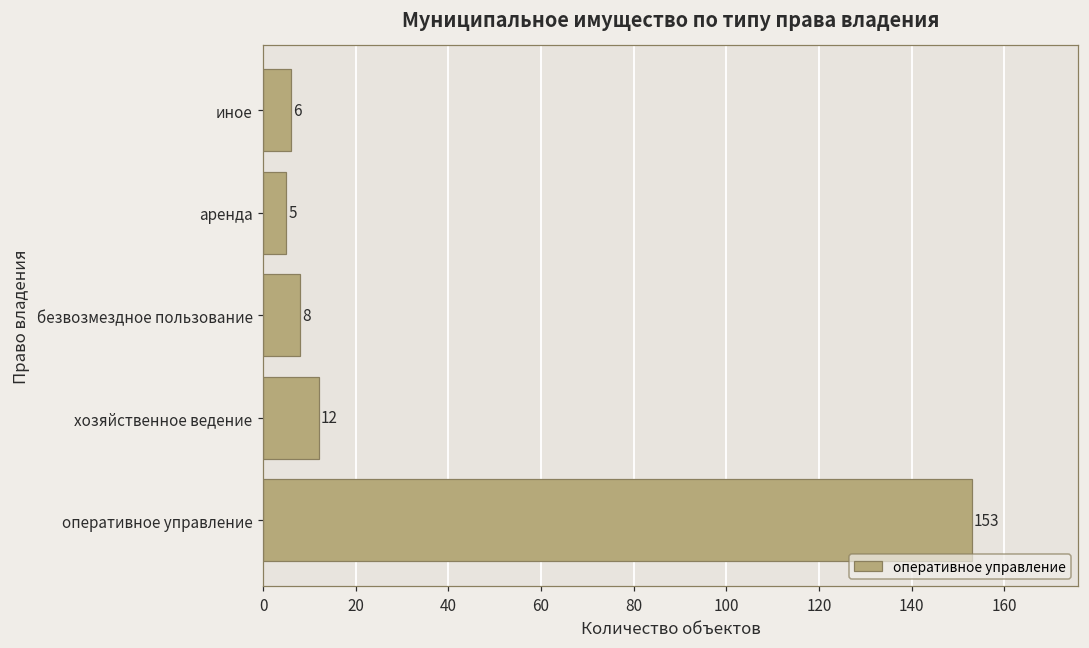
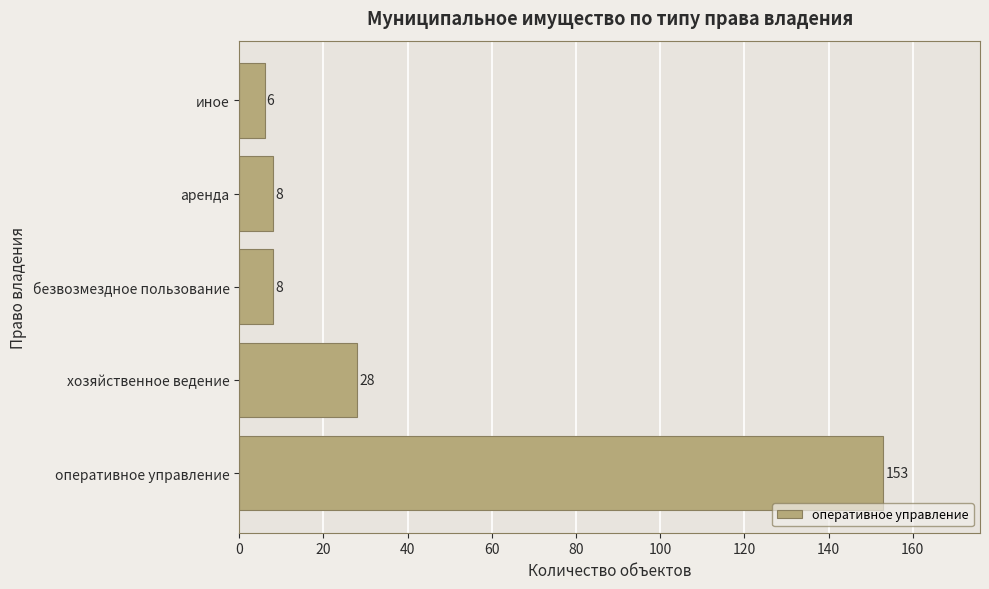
аренда: 5 -> 8
хозяйственное ведение: 12 -> 28
